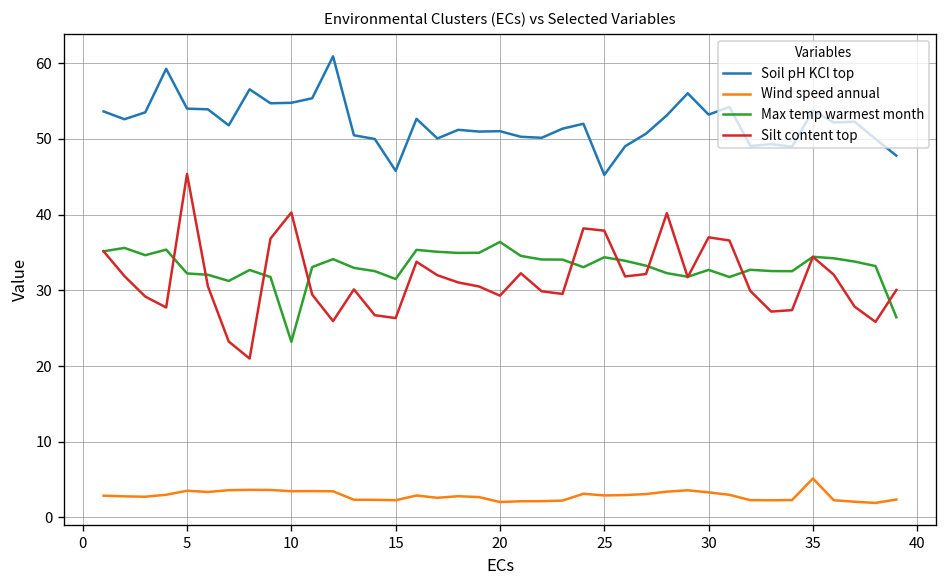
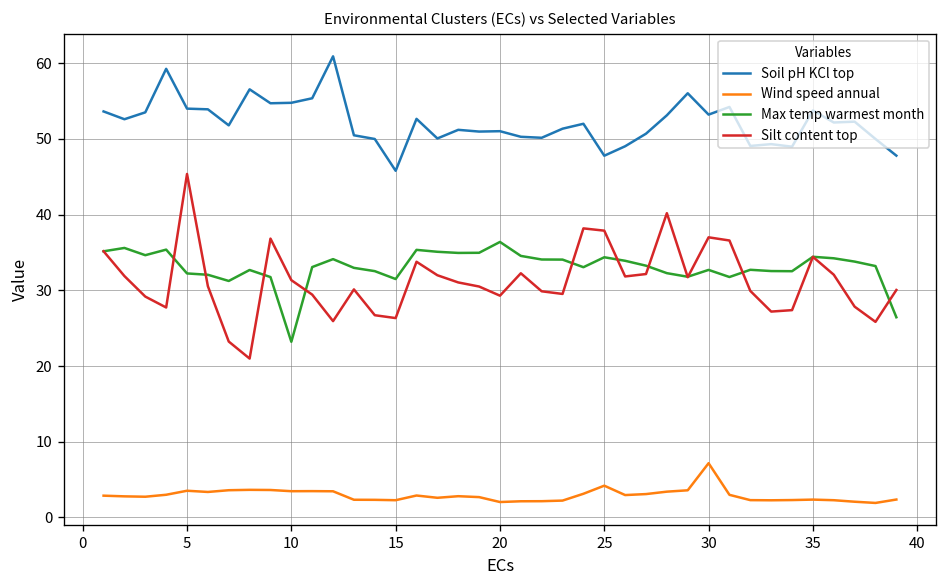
Silt content top, 10: 40 -> 31
Soil pH KCl top, 25: 45 -> 48
Wind speed annual, 25: 3 -> 4
Wind speed annual, 30: 3 -> 7
Wind speed annual, 35: 5 -> 2
